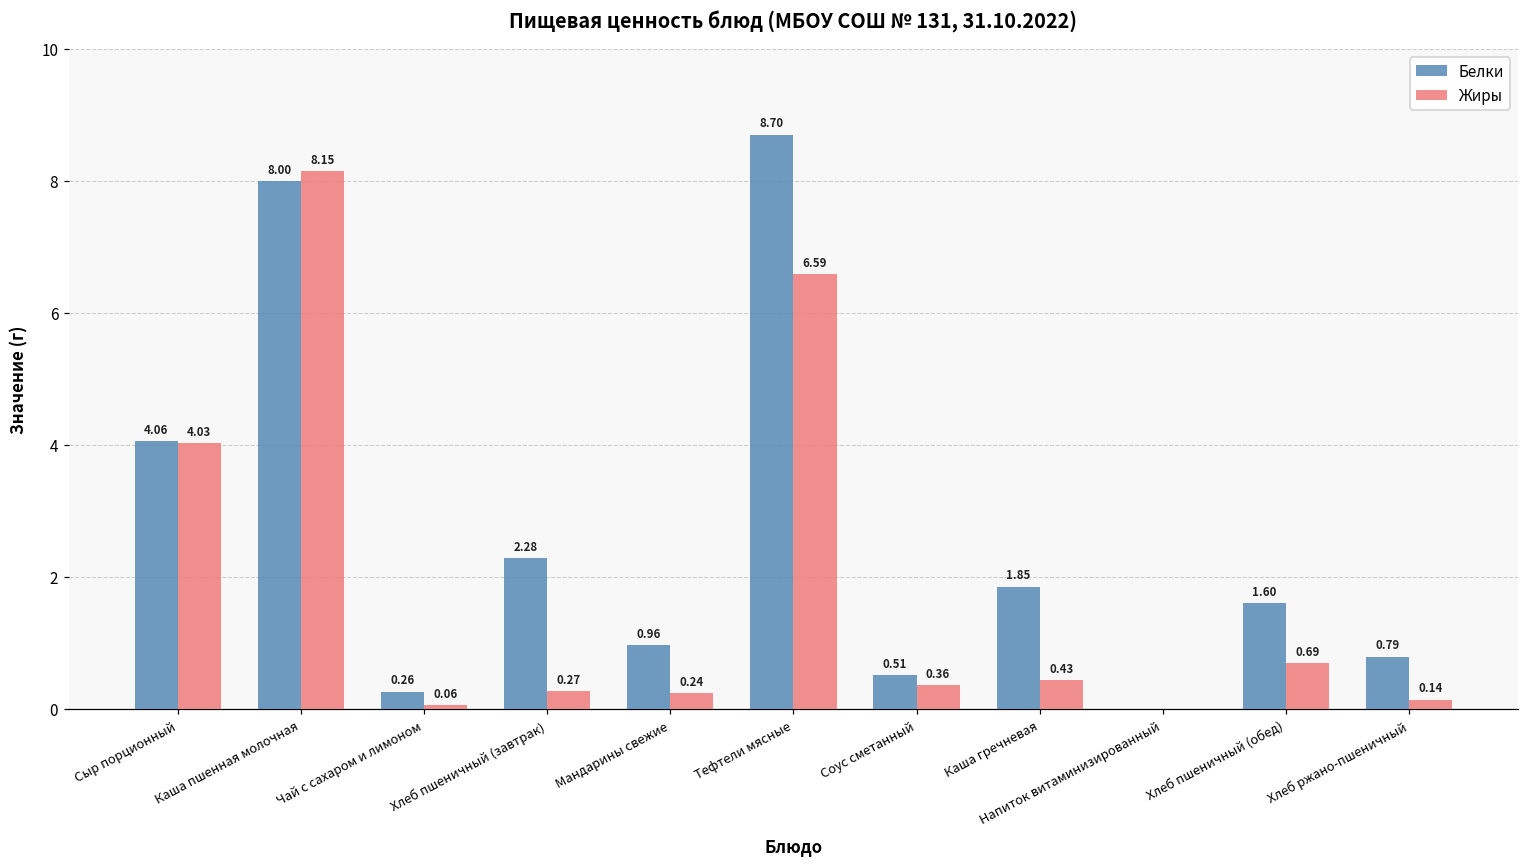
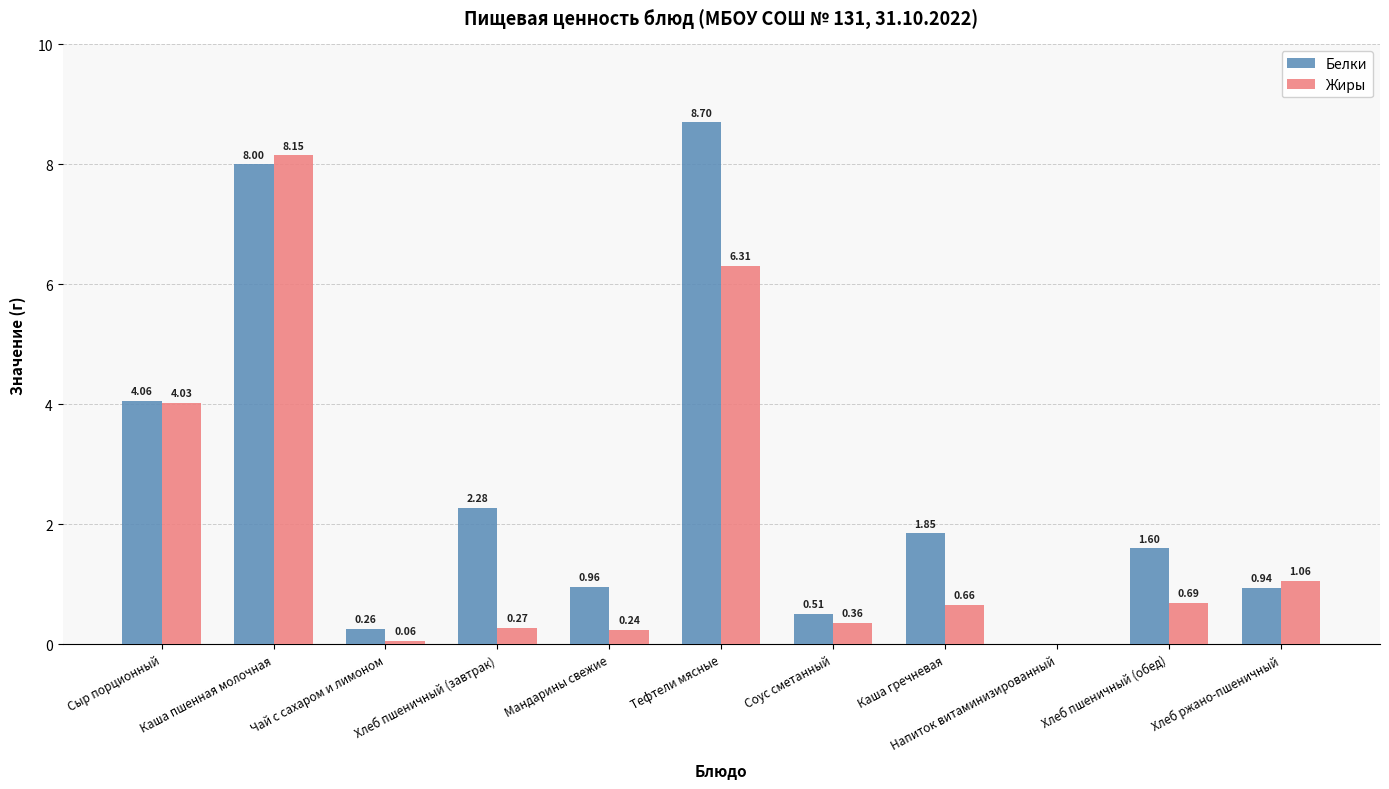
Жиры, Тефтели мясные: 6.59 -> 6.31
Жиры, Каша гречневая: 0.43 -> 0.66
Белки, Хлеб ржано-пшеничный: 0.79 -> 0.94
Жиры, Хлеб ржано-пшеничный: 0.14 -> 1.06
